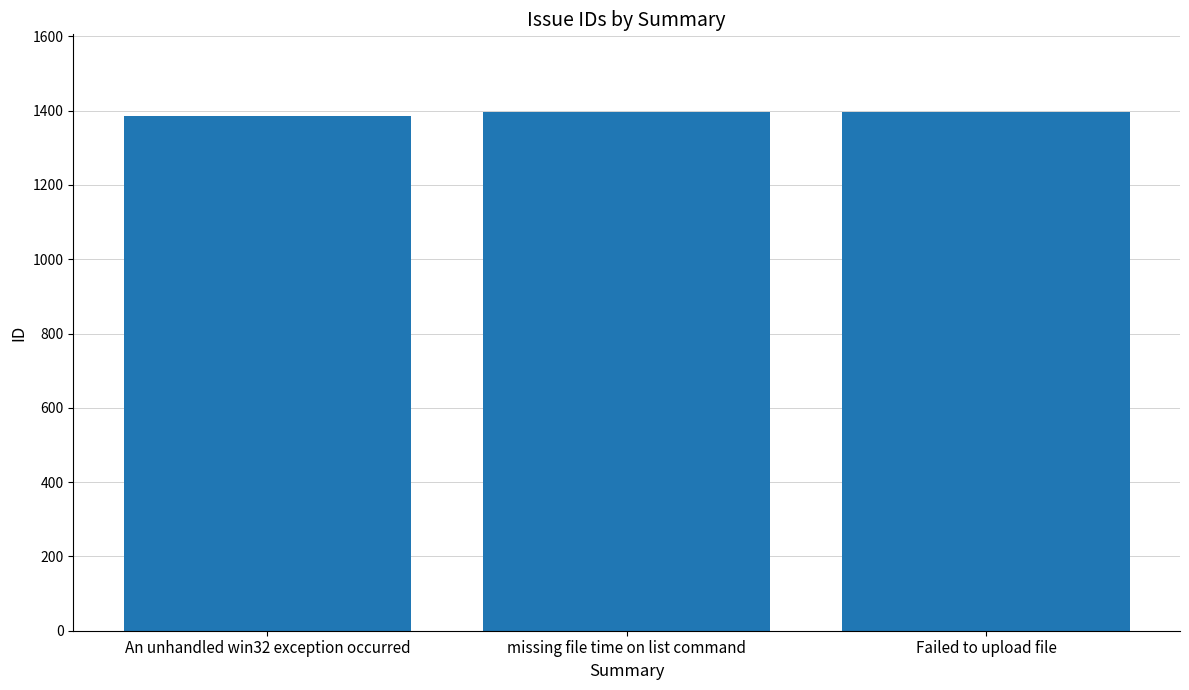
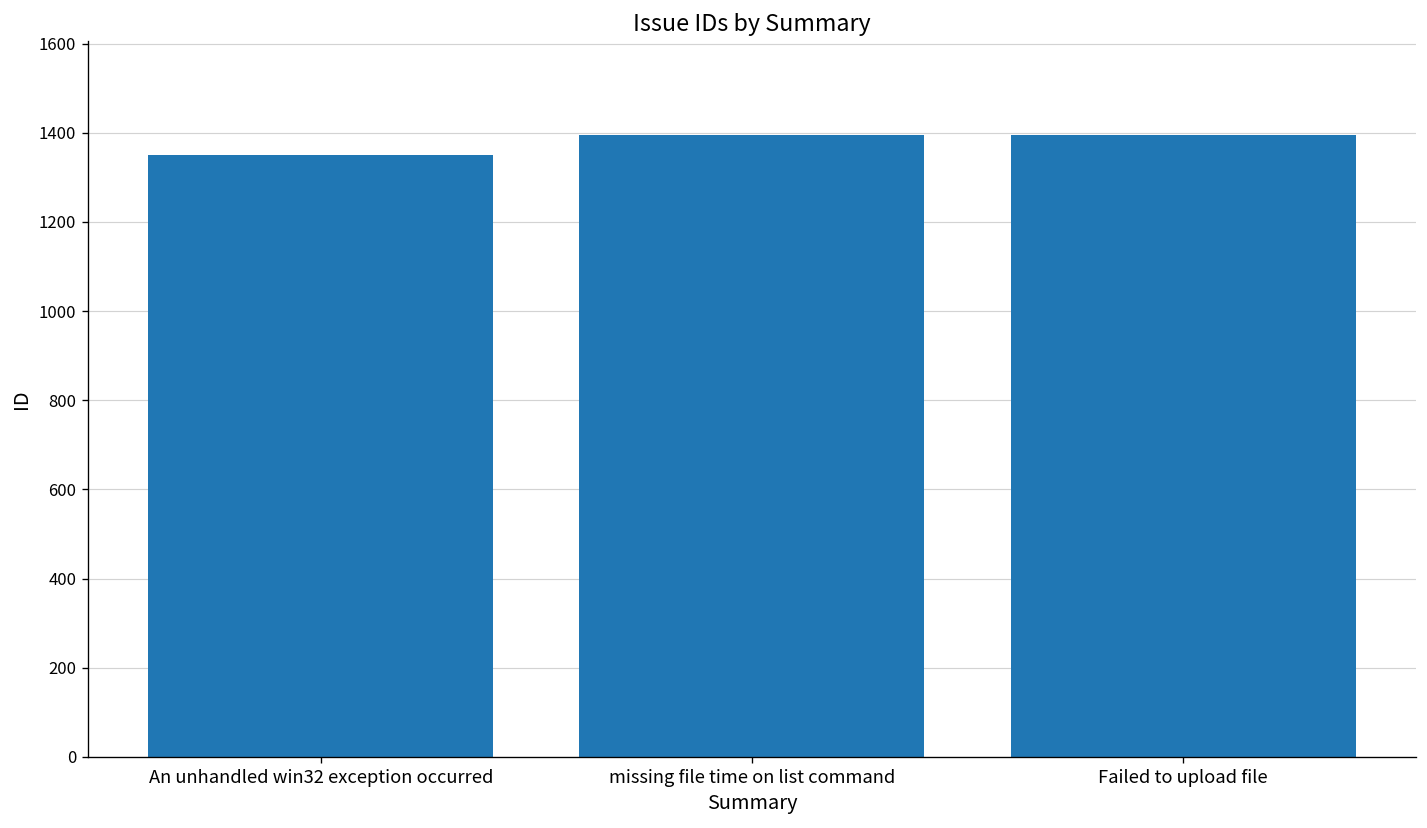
An unhandled win32 exception occurred: 1390 -> 1350
